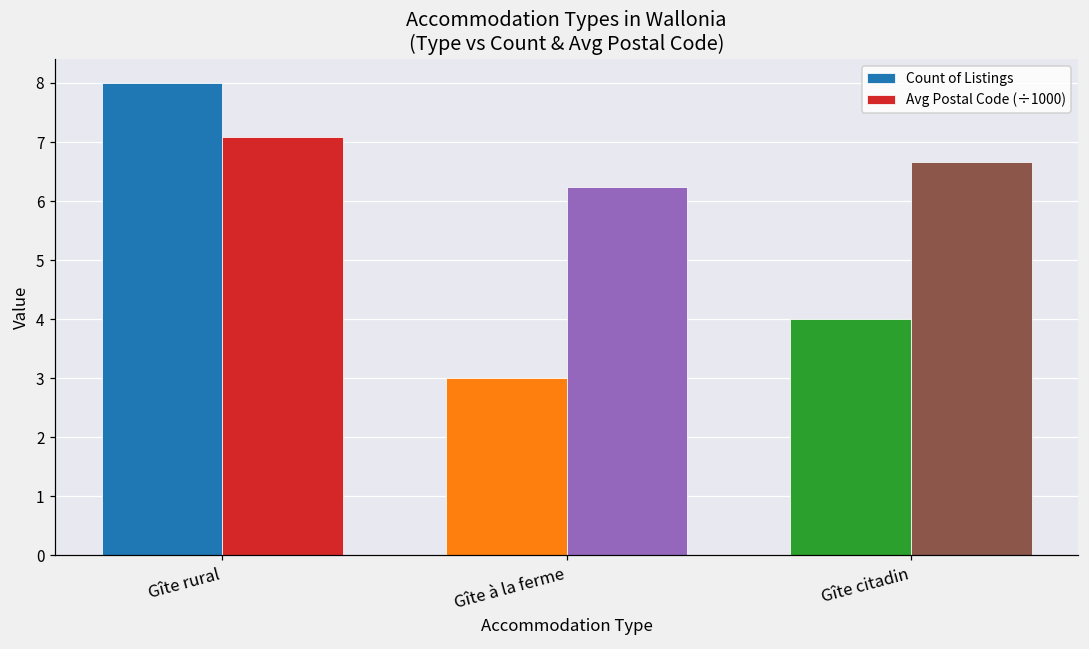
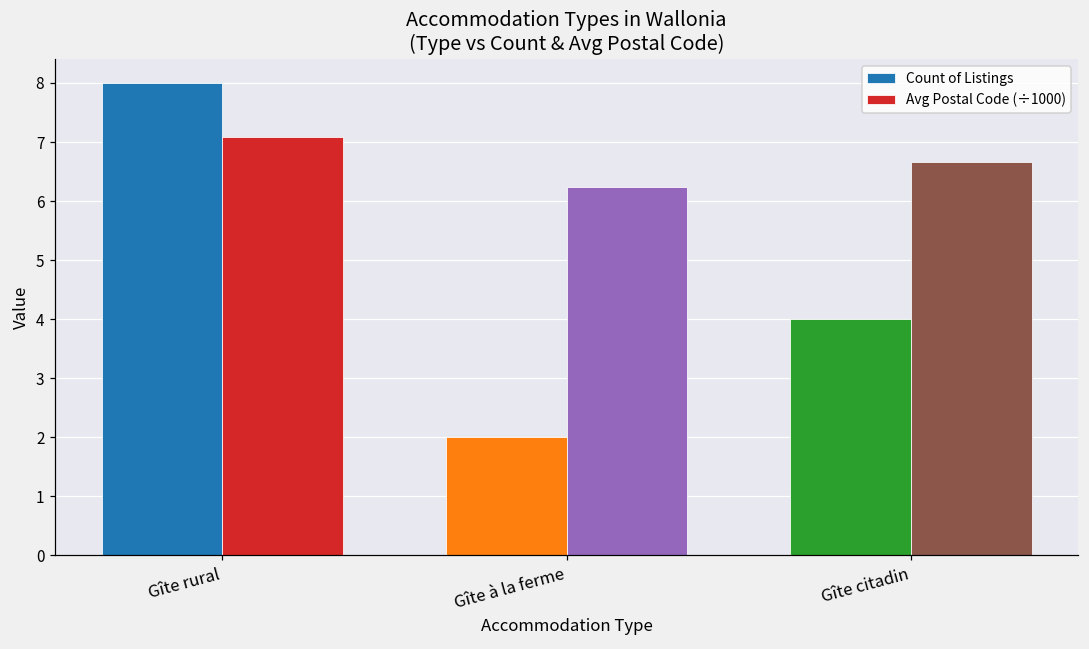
Count of Listings, Gîte à la ferme: 3 -> 2
